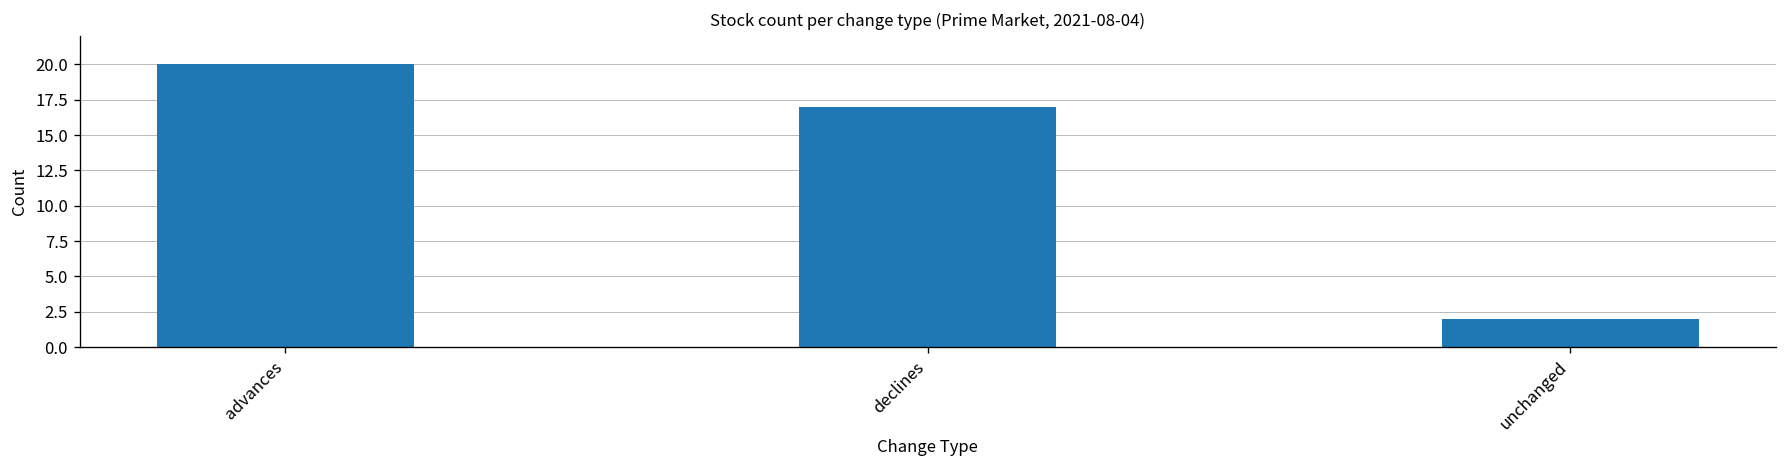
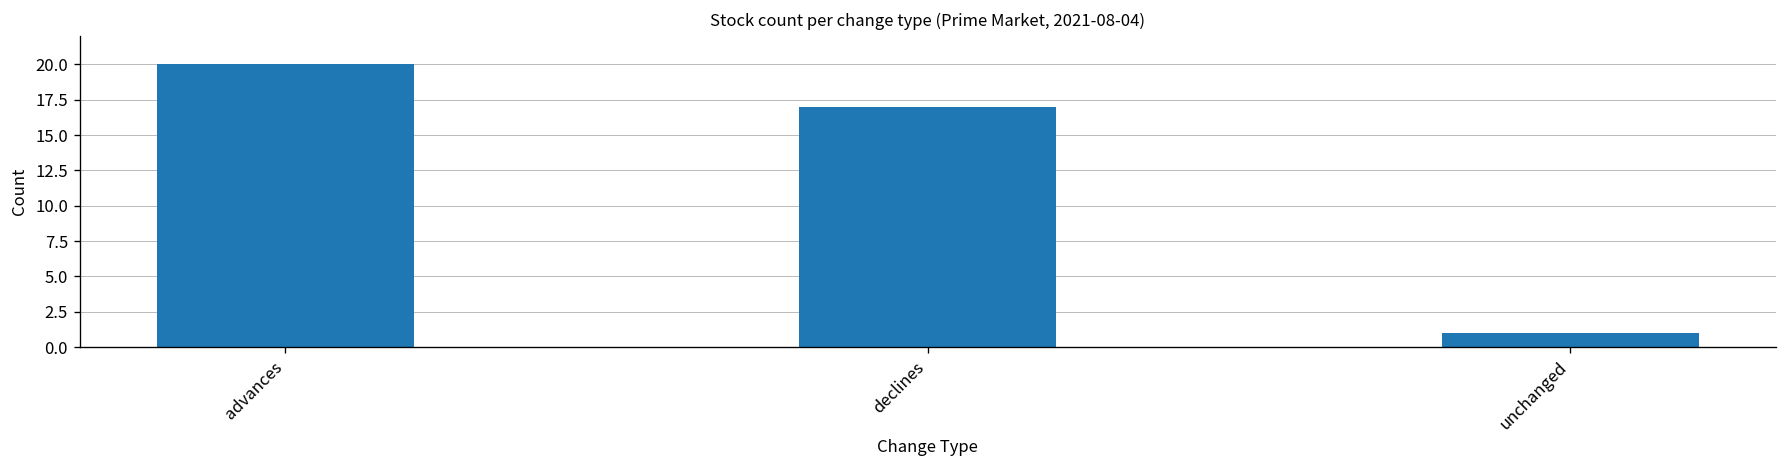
unchanged: 2 -> 1
